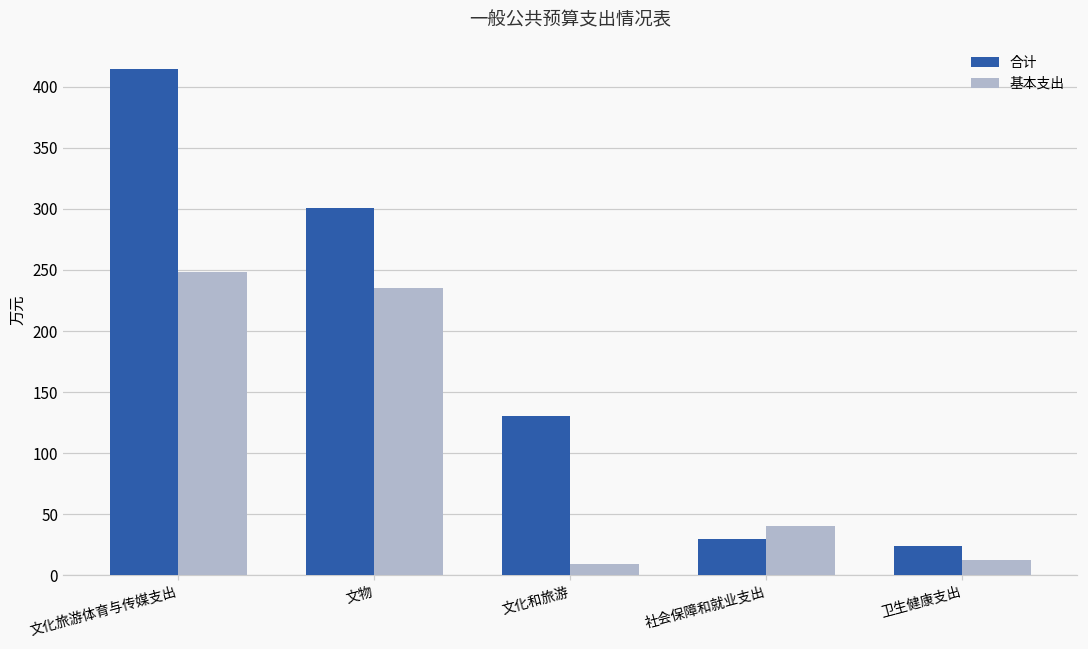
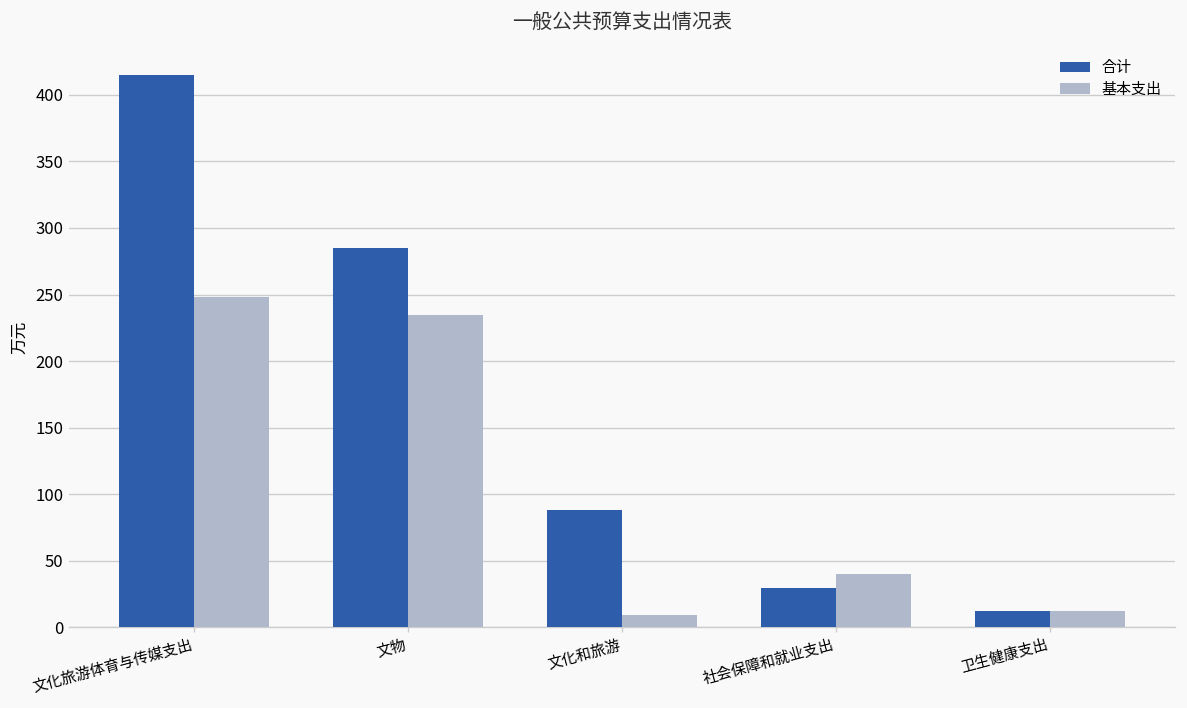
合计, 文物: 301 -> 285
合计, 文化和旅游: 130 -> 88
合计, 卫生健康支出: 24 -> 12
